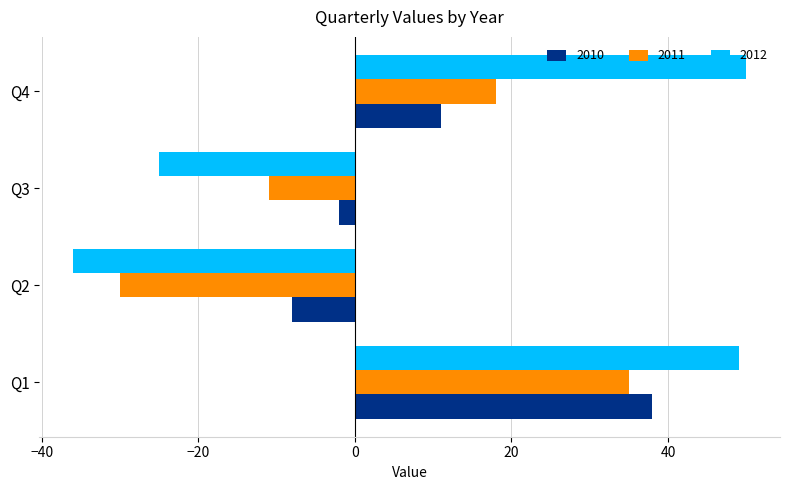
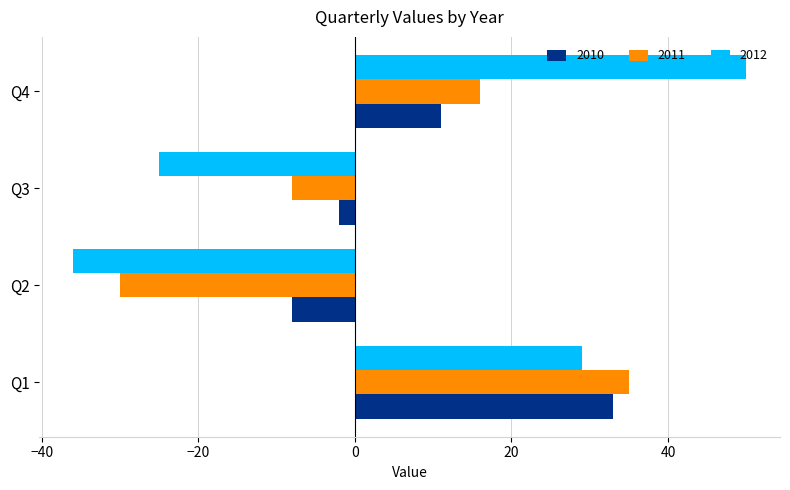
2011, Q4: 18 -> 16
2011, Q3: -11 -> -8
2012, Q1: 49 -> 29
2010, Q1: 38 -> 33
